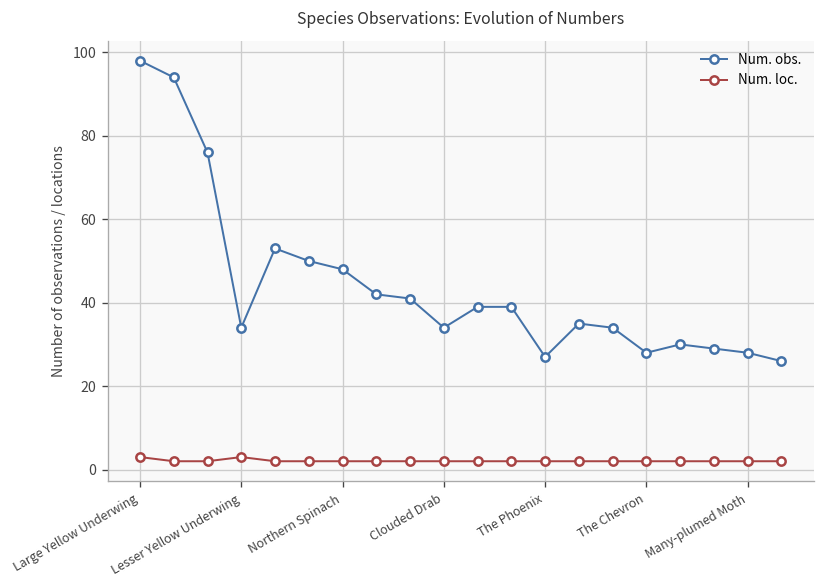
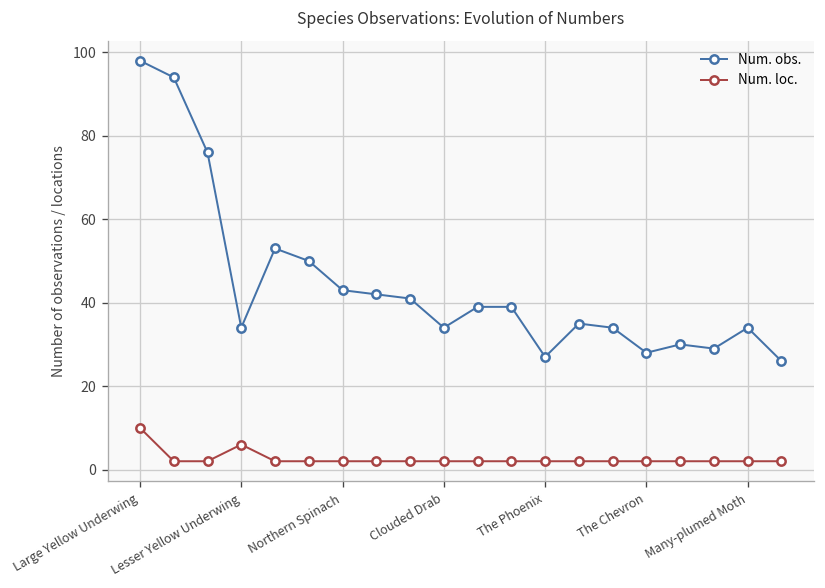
Num. loc., Large Yellow Underwing: 3 -> 10
Num. loc., Lesser Yellow Underwing: 3 -> 6
Num. obs., Northern Spinach: 48 -> 43
Num. obs., Many-plumed Moth: 28 -> 34
